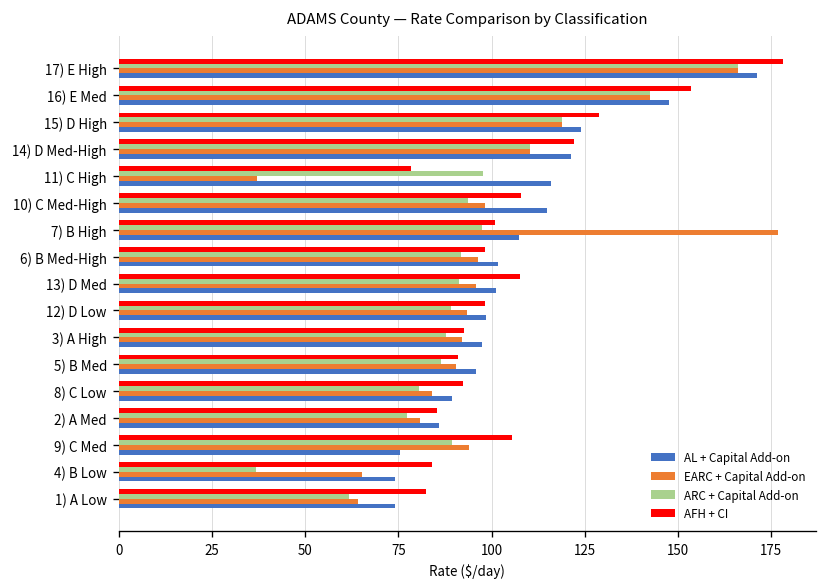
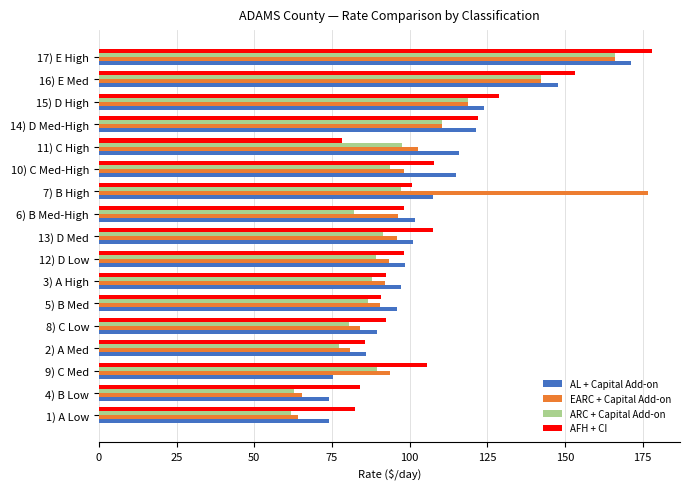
EARC + Capital Add-on, 11) C High: 37 -> 103
ARC + Capital Add-on, 6) B Med-High: 92 -> 82
ARC + Capital Add-on, 4) B Low: 37 -> 63
